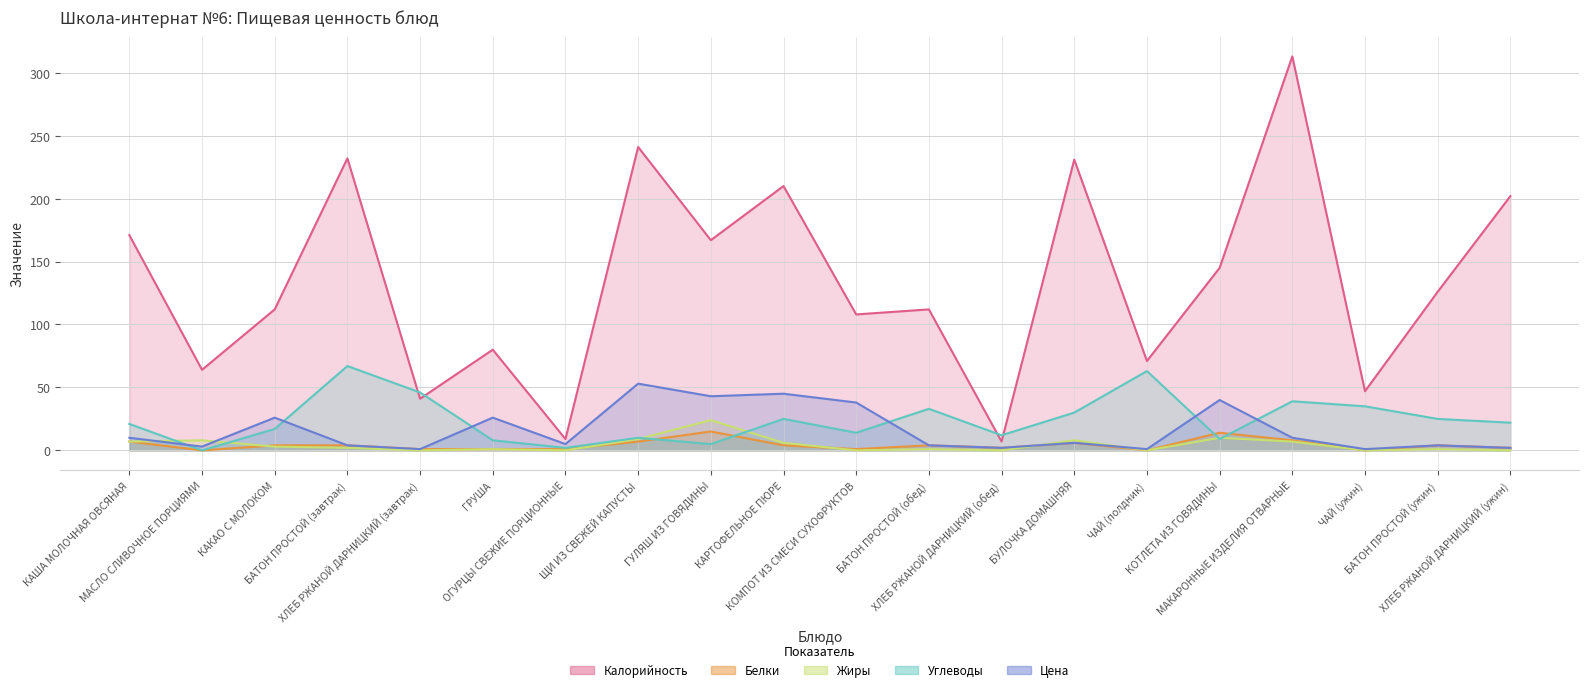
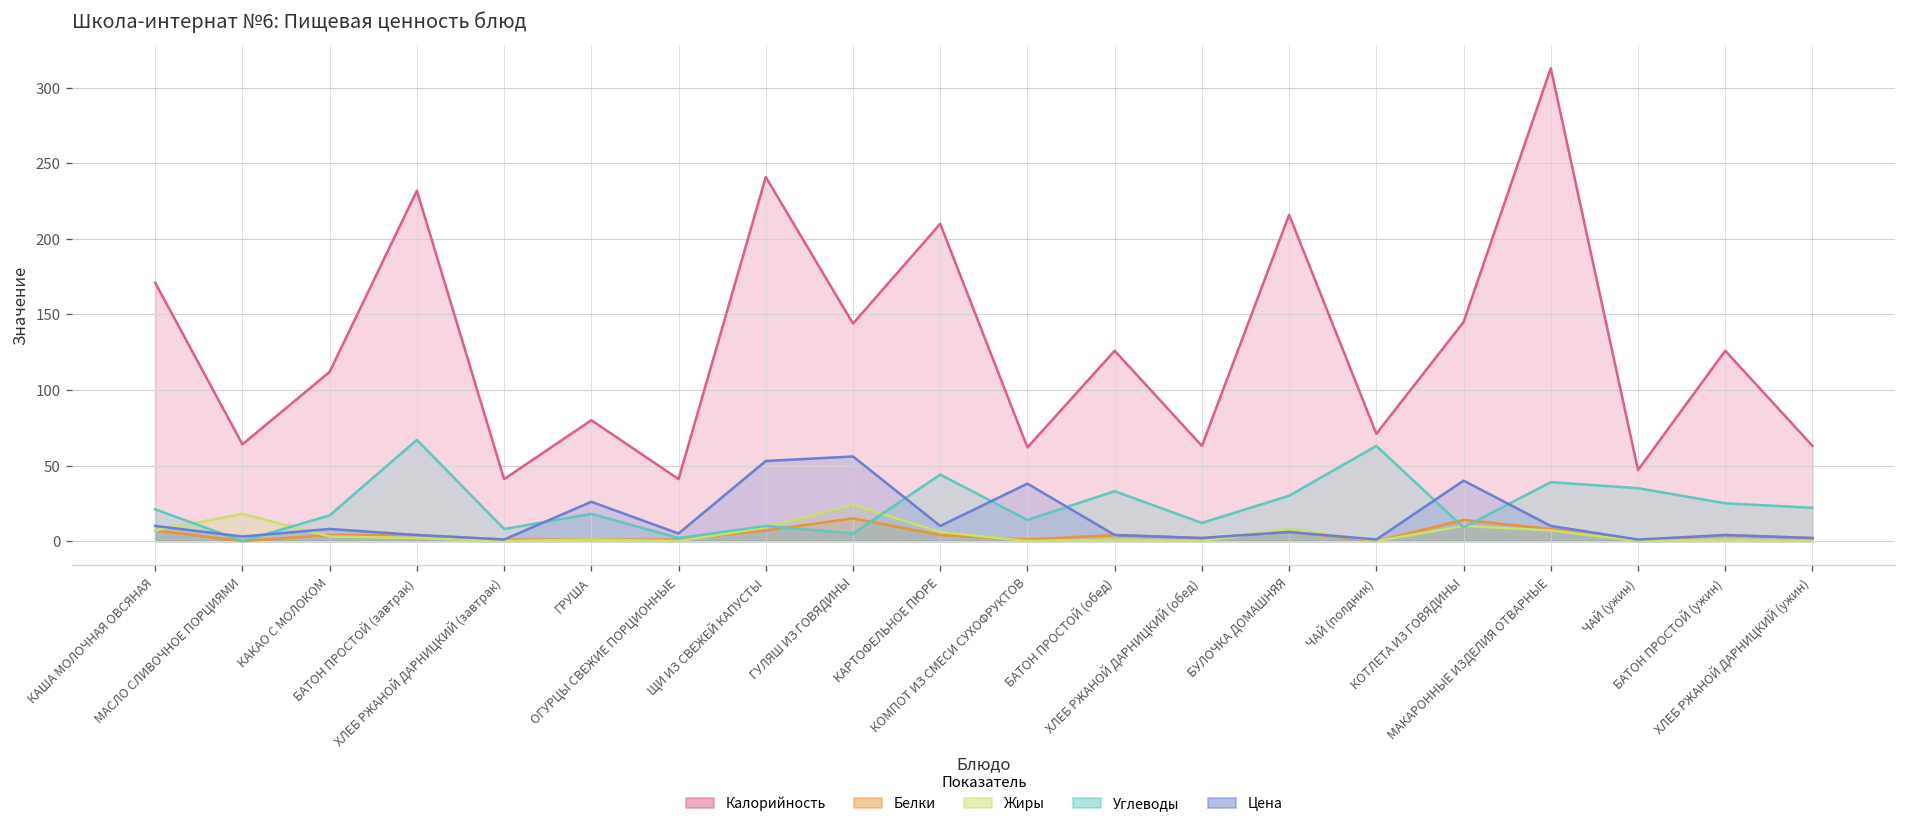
Жиры, МАСЛО СЛИВОЧНОЕ ПОРЦИЯМИ: 8 -> 18
Цена, КАКАО С МОЛОКОМ: 26 -> 8
Углеводы, ХЛЕБ РЖАНОЙ ДАРНИЦКИЙ (завтрак): 46 -> 8
Углеводы, ГРУША: 8 -> 18
Калорийность, ОГУРЦЫ СВЕЖИЕ ПОРЦИОННЫЕ: 9 -> 41
Калорийность, ГУЛЯШ ИЗ ГОВЯДИНЫ: 167 -> 144
Цена, ГУЛЯШ ИЗ ГОВЯДИНЫ: 43 -> 56
Углеводы, КАРТОФЕЛЬНОЕ ПЮРЕ: 25 -> 44
Цена, КАРТОФЕЛЬНОЕ ПЮРЕ: 45 -> 10
Калорийность, КОМПОТ ИЗ СМЕСИ СУХОФРУКТОВ: 108 -> 62
Калорийность, БАТОН ПРОСТОЙ (обед): 112 -> 126
Калорийность, ХЛЕБ РЖАНОЙ ДАРНИЦКИЙ (обед): 7 -> 63
Калорийность, БУЛОЧКА ДОМАШНЯЯ: 231 -> 216
Калорийность, ХЛЕБ РЖАНОЙ ДАРНИЦКИЙ (ужин): 202 -> 63
